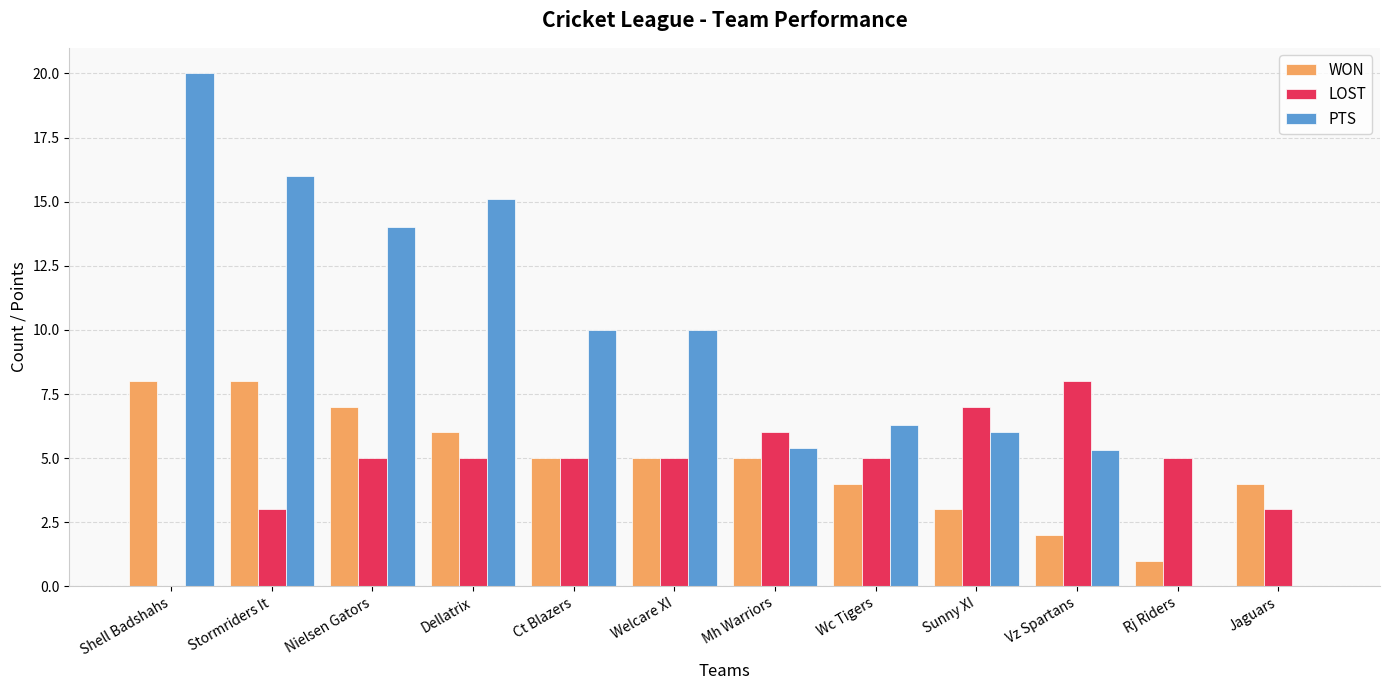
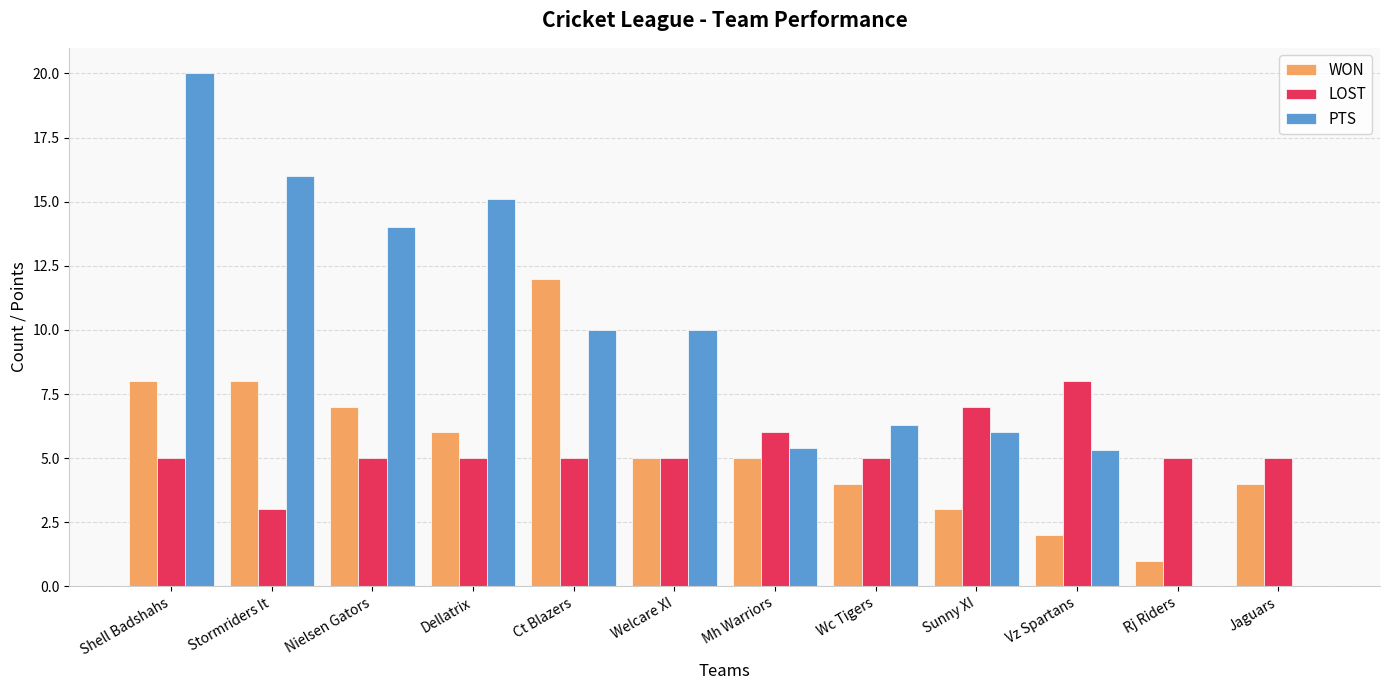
LOST, Shell Badshahs: 0 -> 5
WON, Ct Blazers: 5 -> 12
LOST, Jaguars: 3 -> 5
